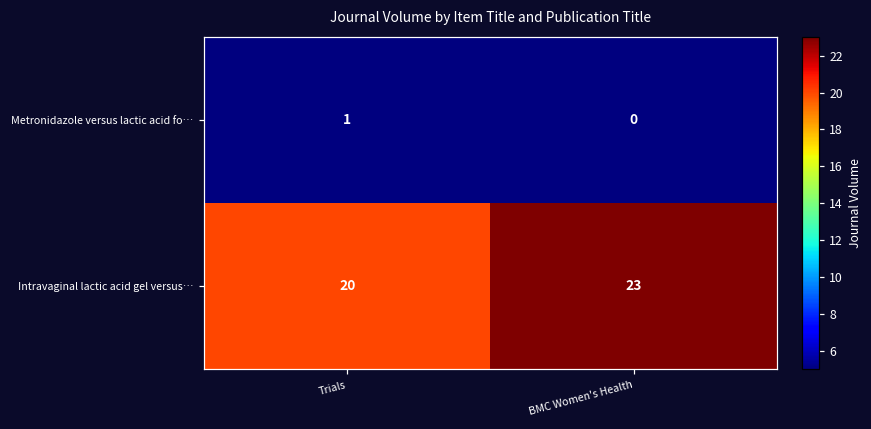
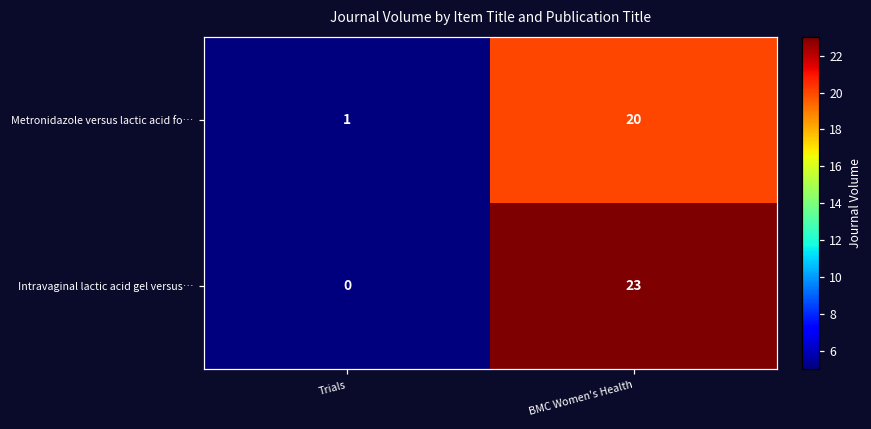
Metronidazole versus lactic acid fo…, BMC Women's Health: 0 -> 20
Intravaginal lactic acid gel versus…, Trials: 20 -> 0
